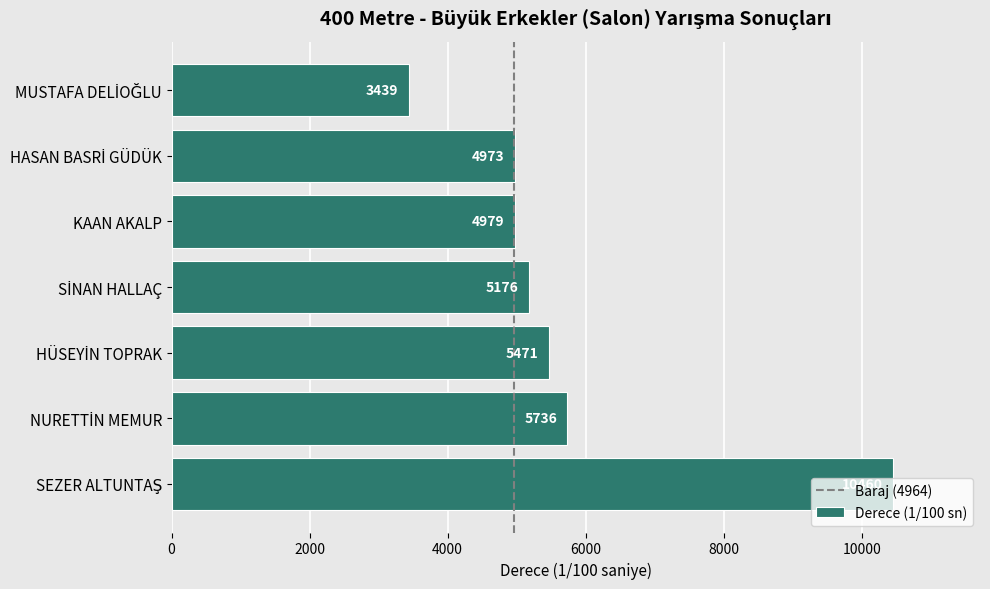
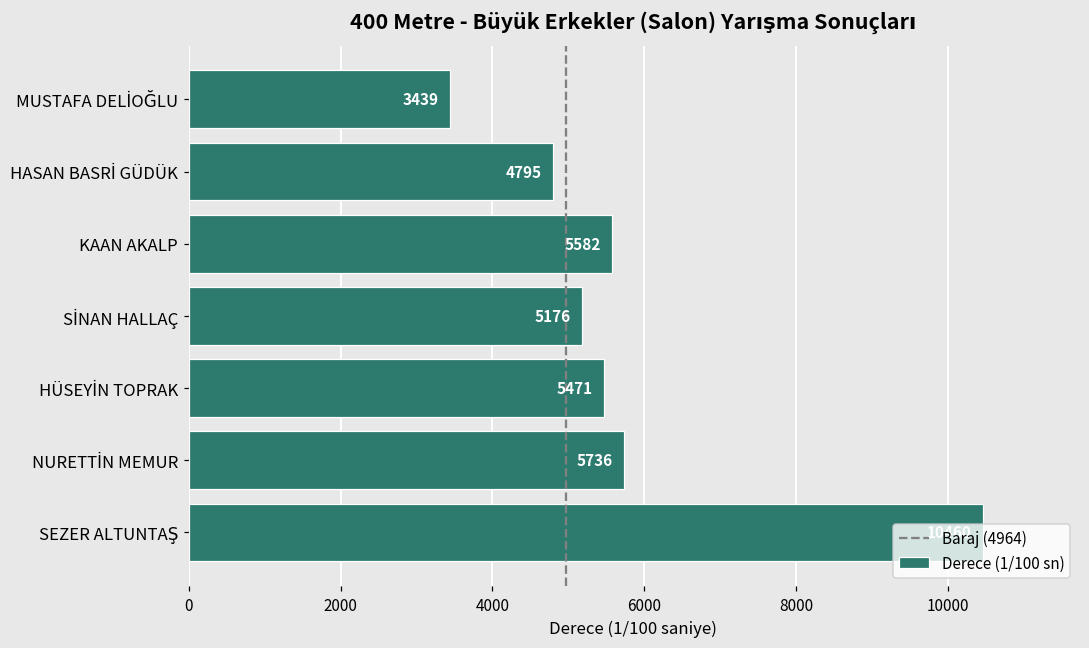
HASAN BASRİ GÜDÜK: 4973 -> 4795
KAAN AKALP: 4979 -> 5582
